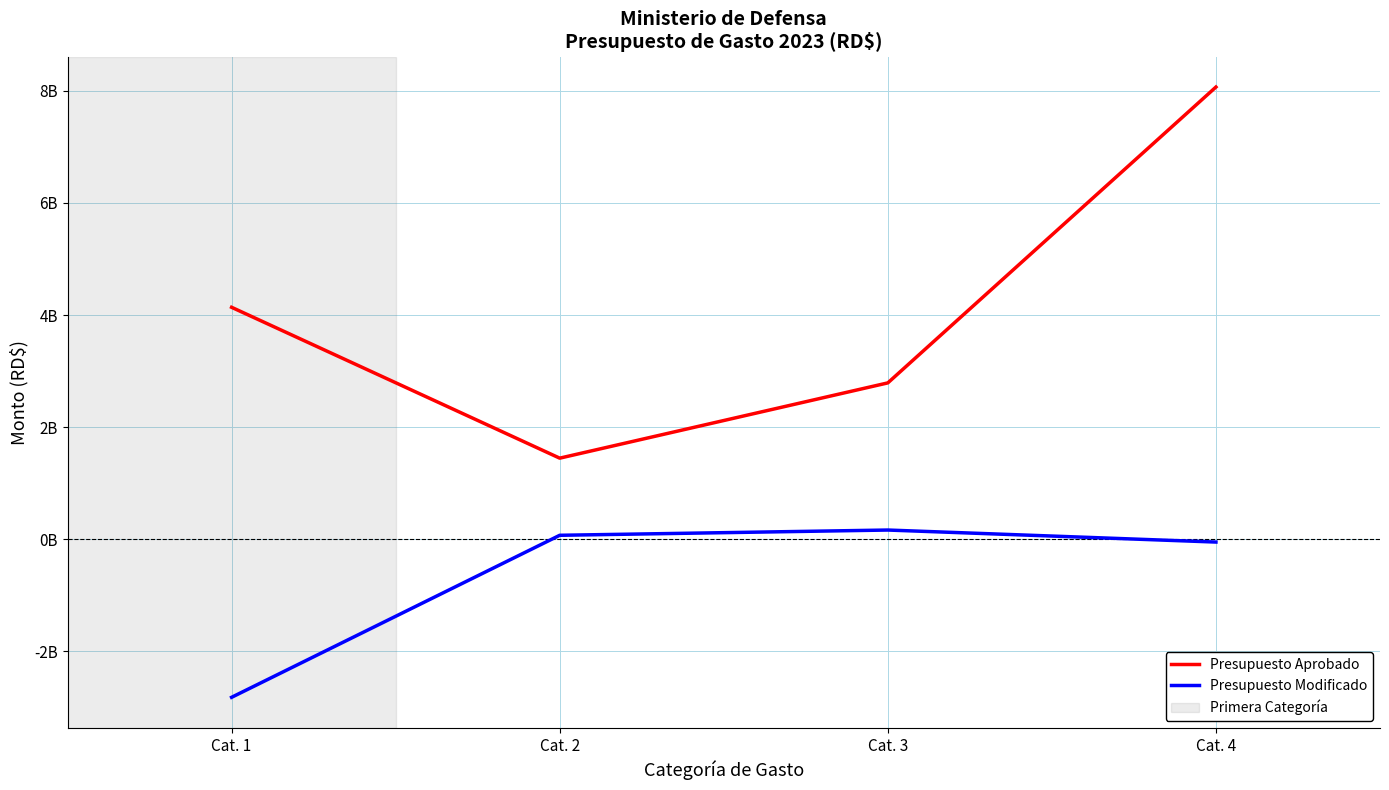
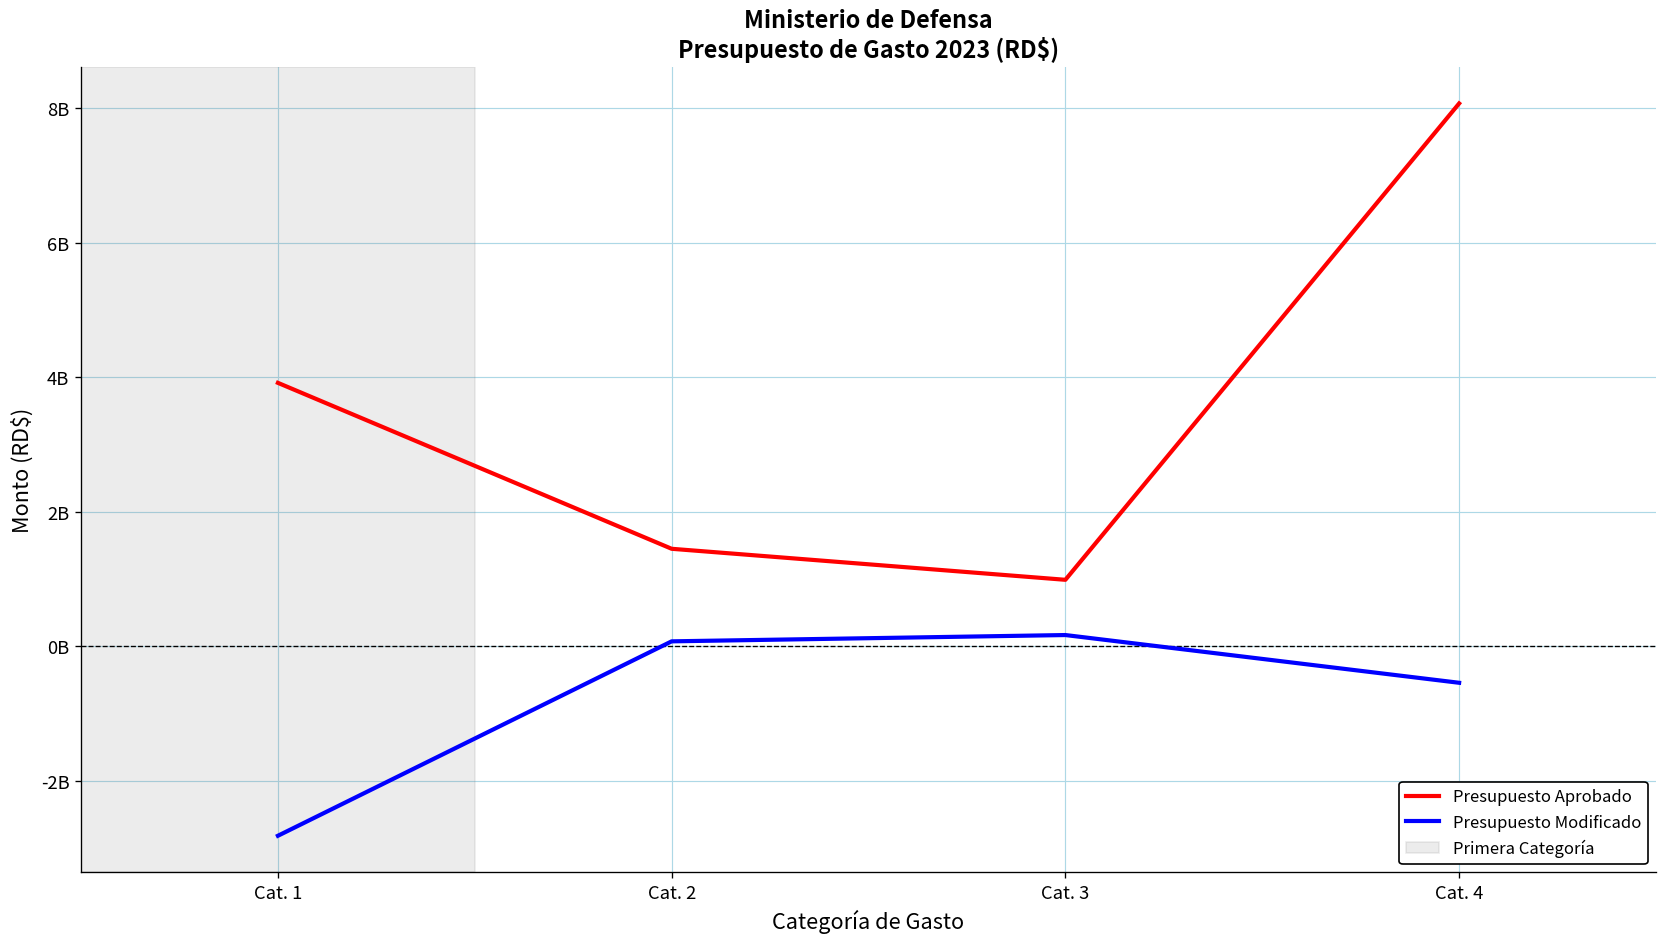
Presupuesto Aprobado, Cat. 1: 4100000000 -> 3900000000
Presupuesto Aprobado, Cat. 3: 2800000000 -> 1000000000
Presupuesto Modificado, Cat. 4: -100000000 -> -500000000
